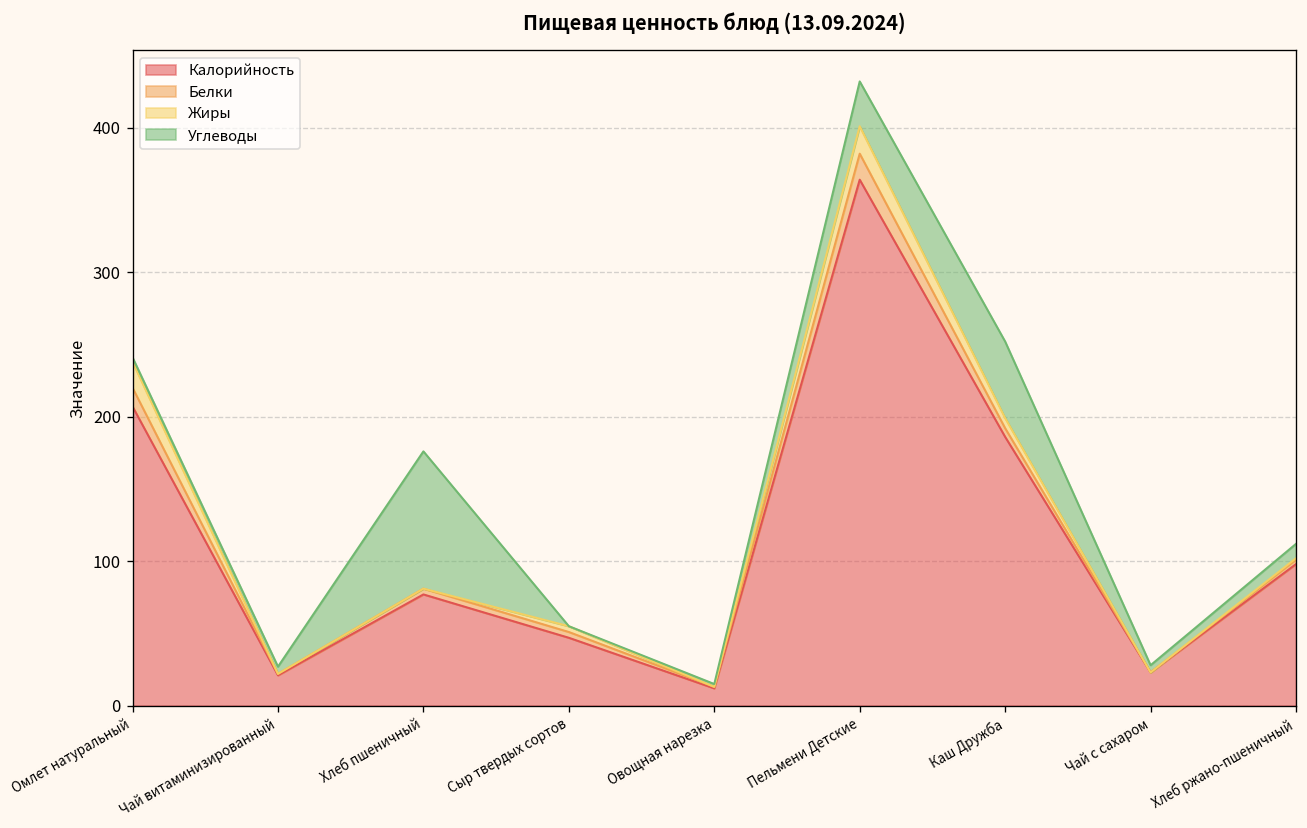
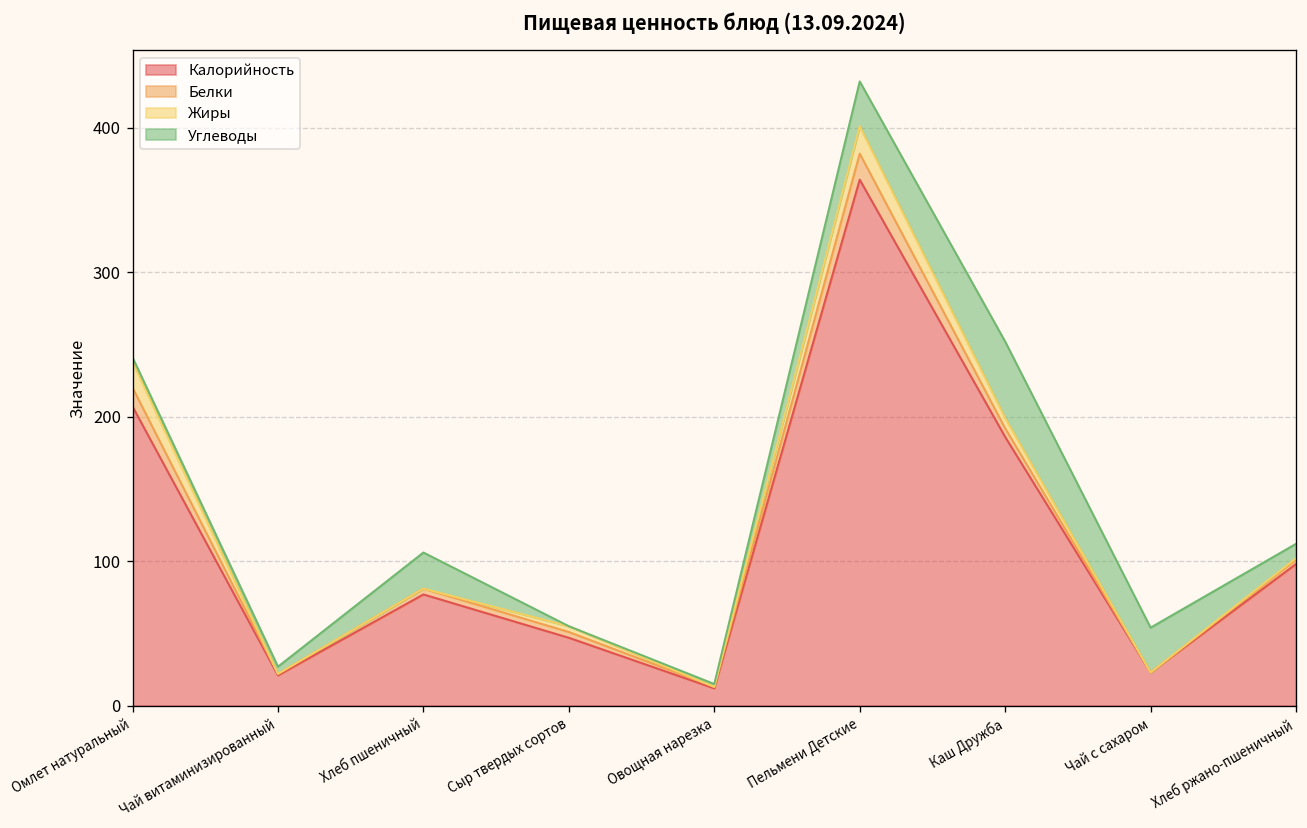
Углеводы, Хлеб пшеничный: 95 -> 25
Углеводы, Чай с сахаром: 5 -> 31
